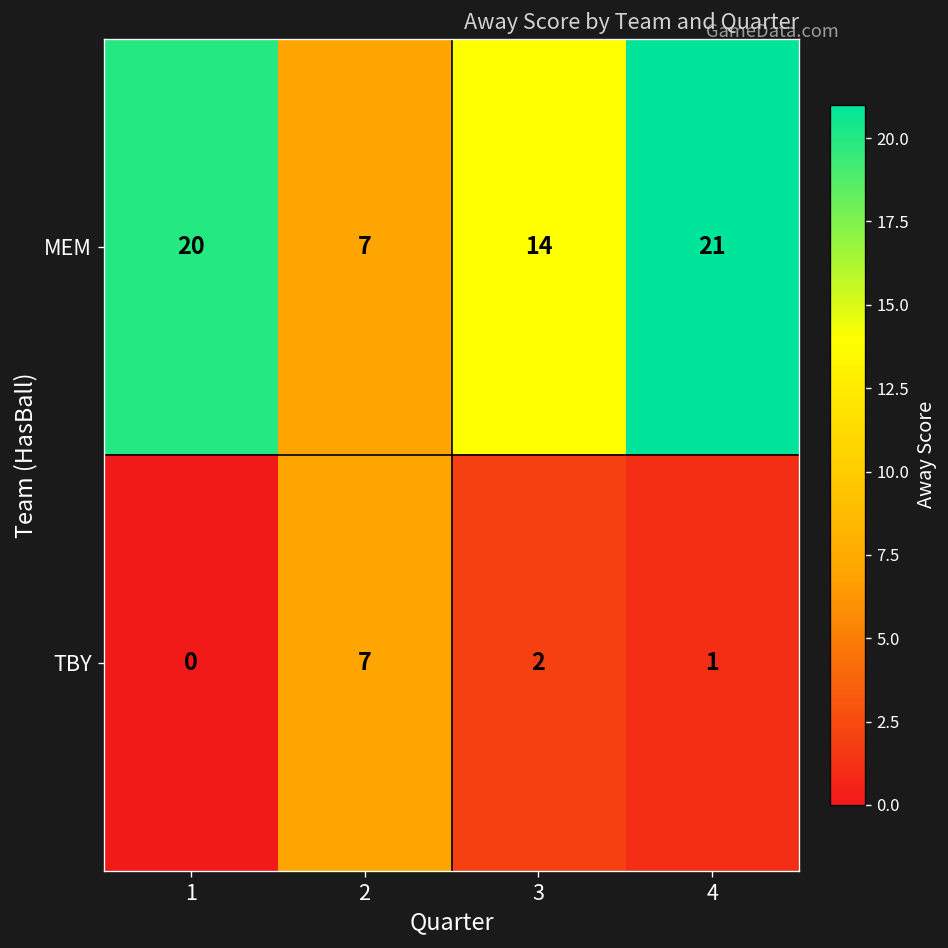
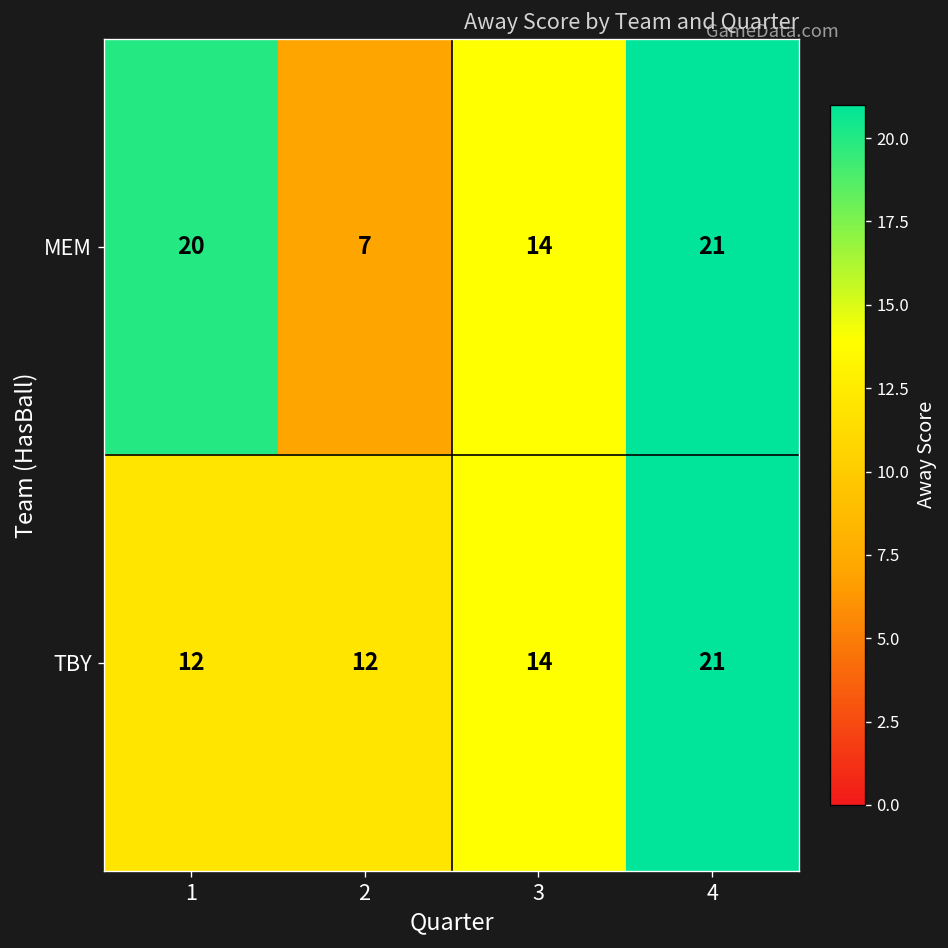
TBY, 1: 0 -> 12
TBY, 2: 7 -> 12
TBY, 3: 2 -> 14
TBY, 4: 1 -> 21
